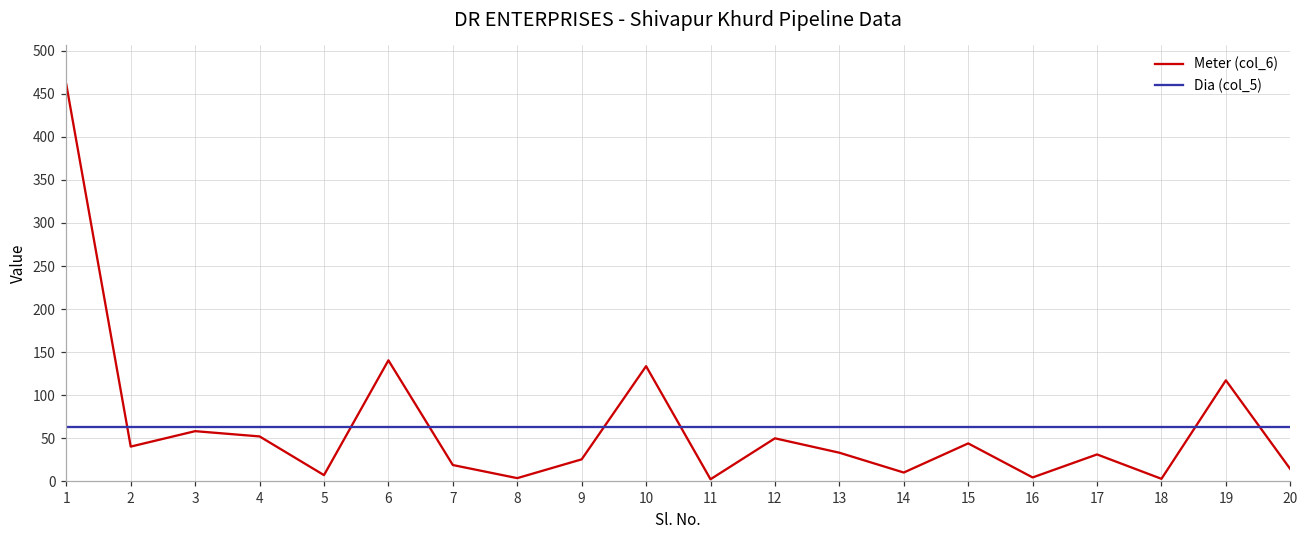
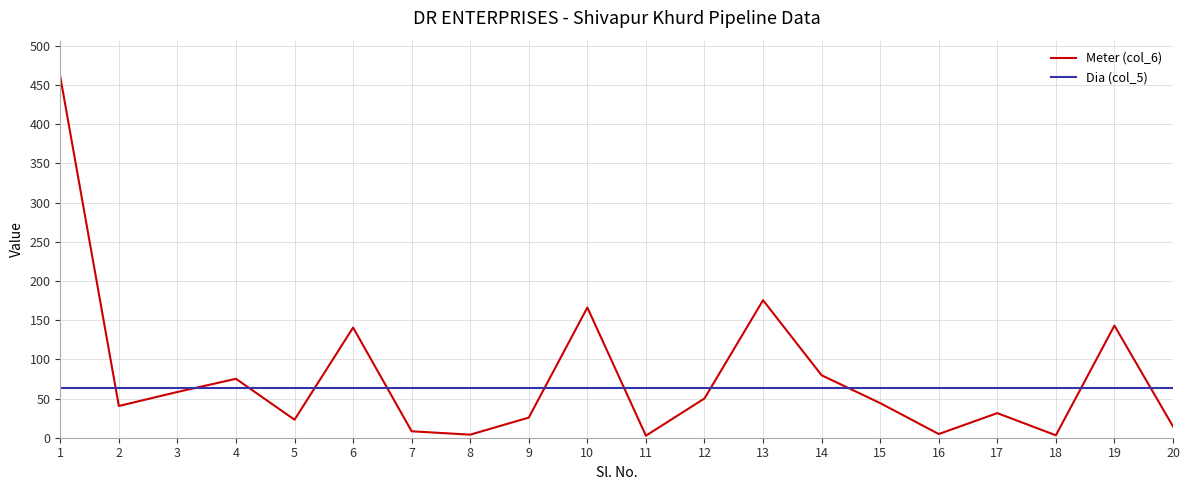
Meter (col_6), 4: 50 -> 80
Meter (col_6), 5: 10 -> 20
Meter (col_6), 7: 20 -> 10
Meter (col_6), 10: 130 -> 170
Meter (col_6), 13: 30 -> 180
Meter (col_6), 14: 10 -> 80
Meter (col_6), 19: 120 -> 140
